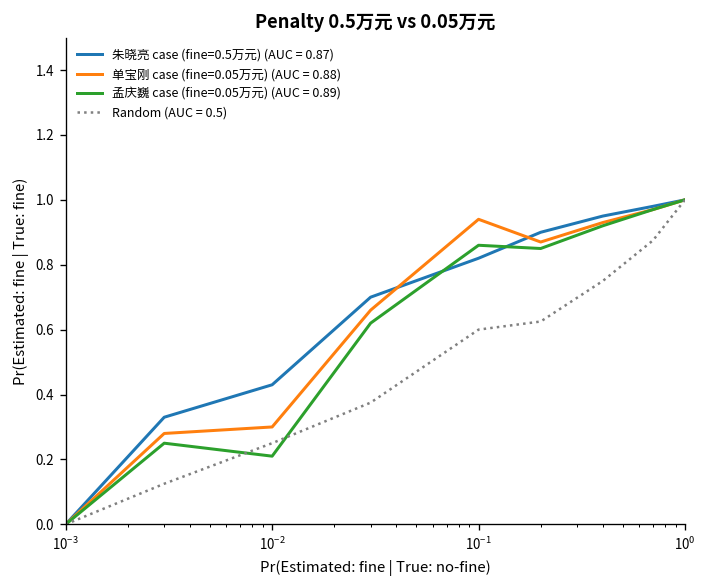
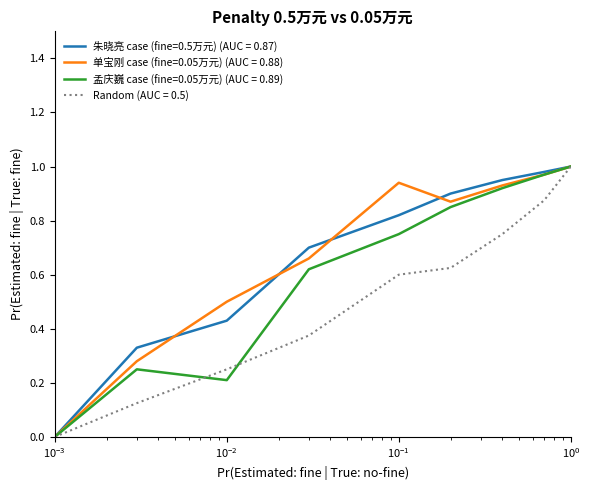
单宝刚 case (fine=0.05万元) (AUC = 0.88), 10^-2: 0.3 -> 0.5
孟庆巍 case (fine=0.05万元) (AUC = 0.89), 10^-1: 0.86 -> 0.75
